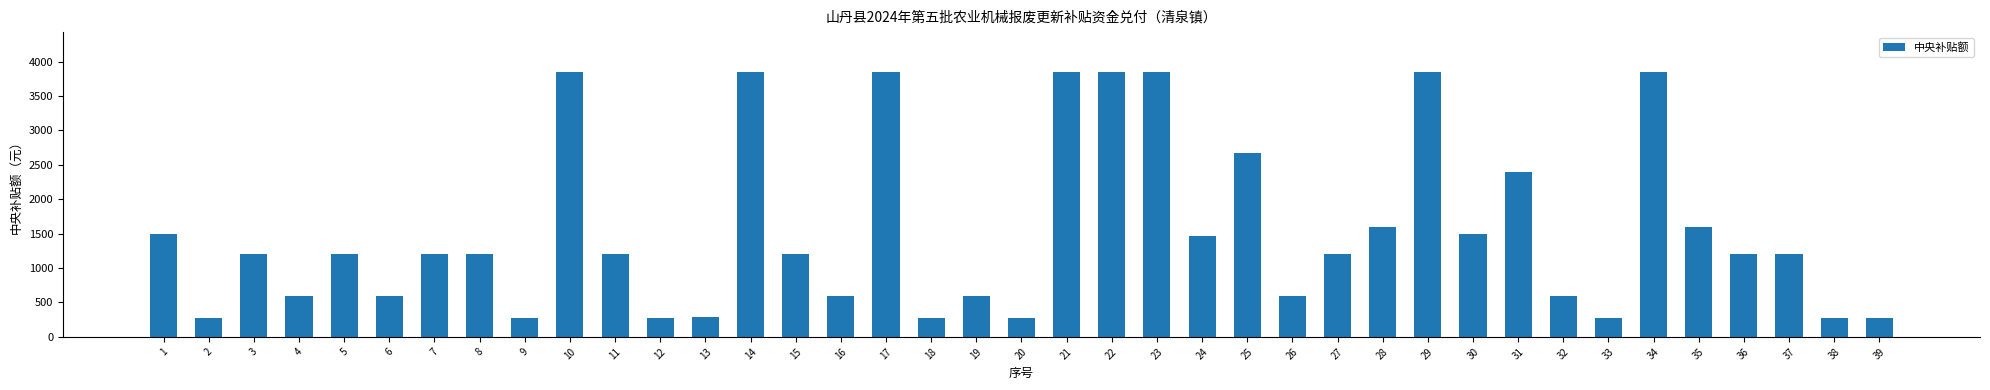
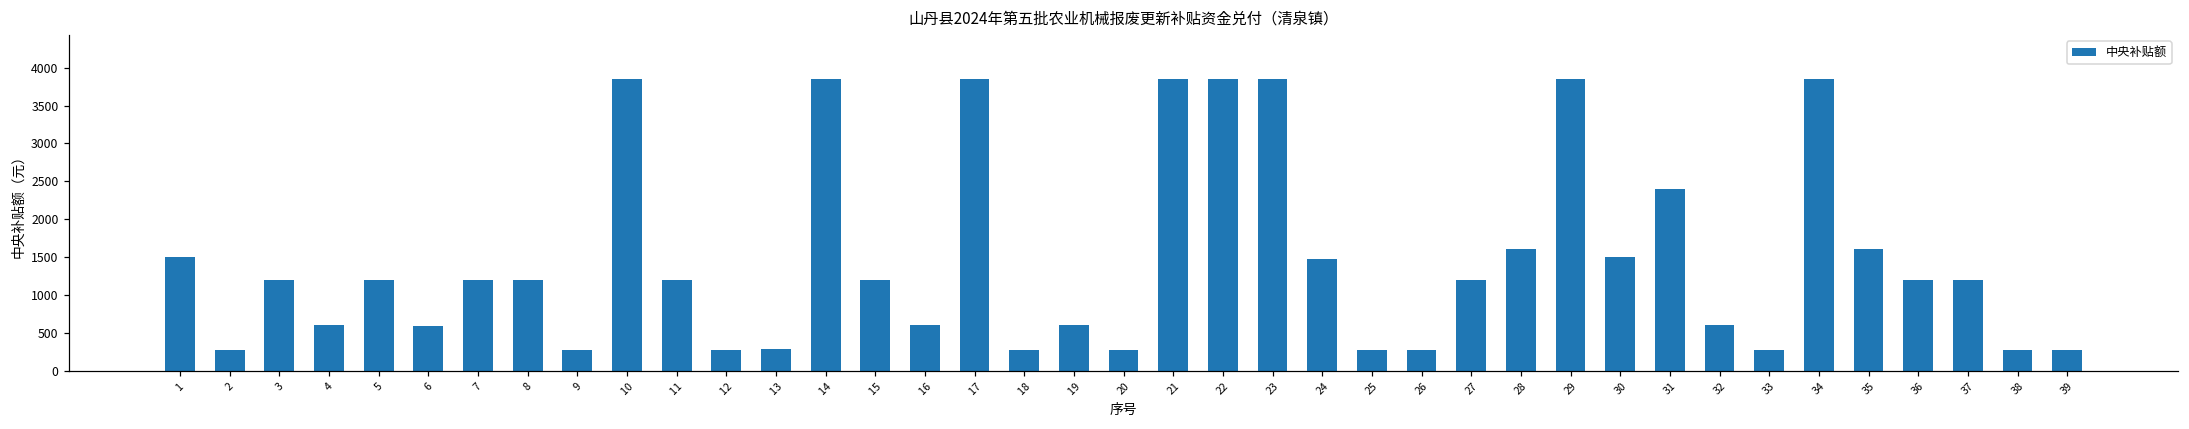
25: 2700 -> 300
26: 600 -> 300
